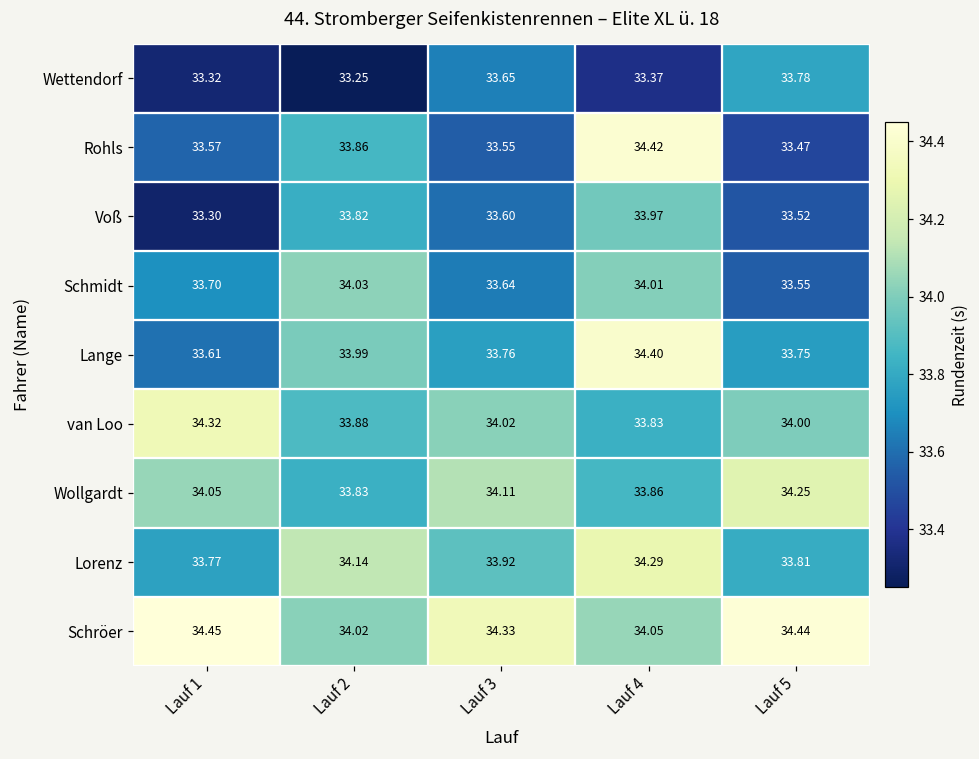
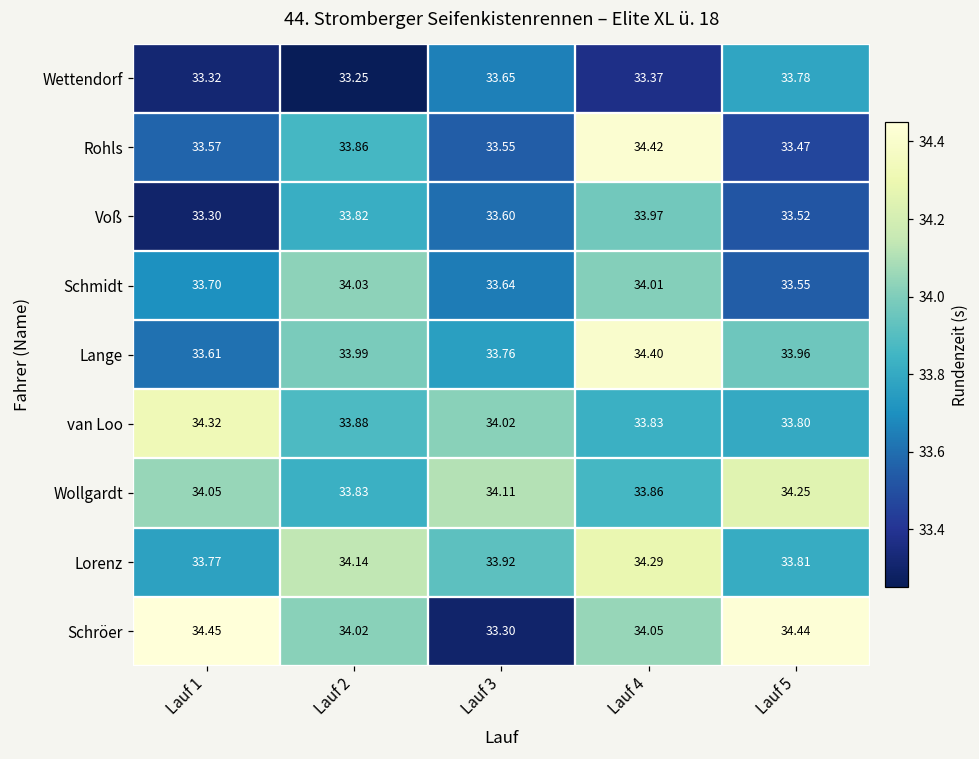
Lange, Lauf 5: 33.75 -> 33.96
van Loo, Lauf 5: 34.00 -> 33.80
Schröer, Lauf 3: 34.33 -> 33.30
